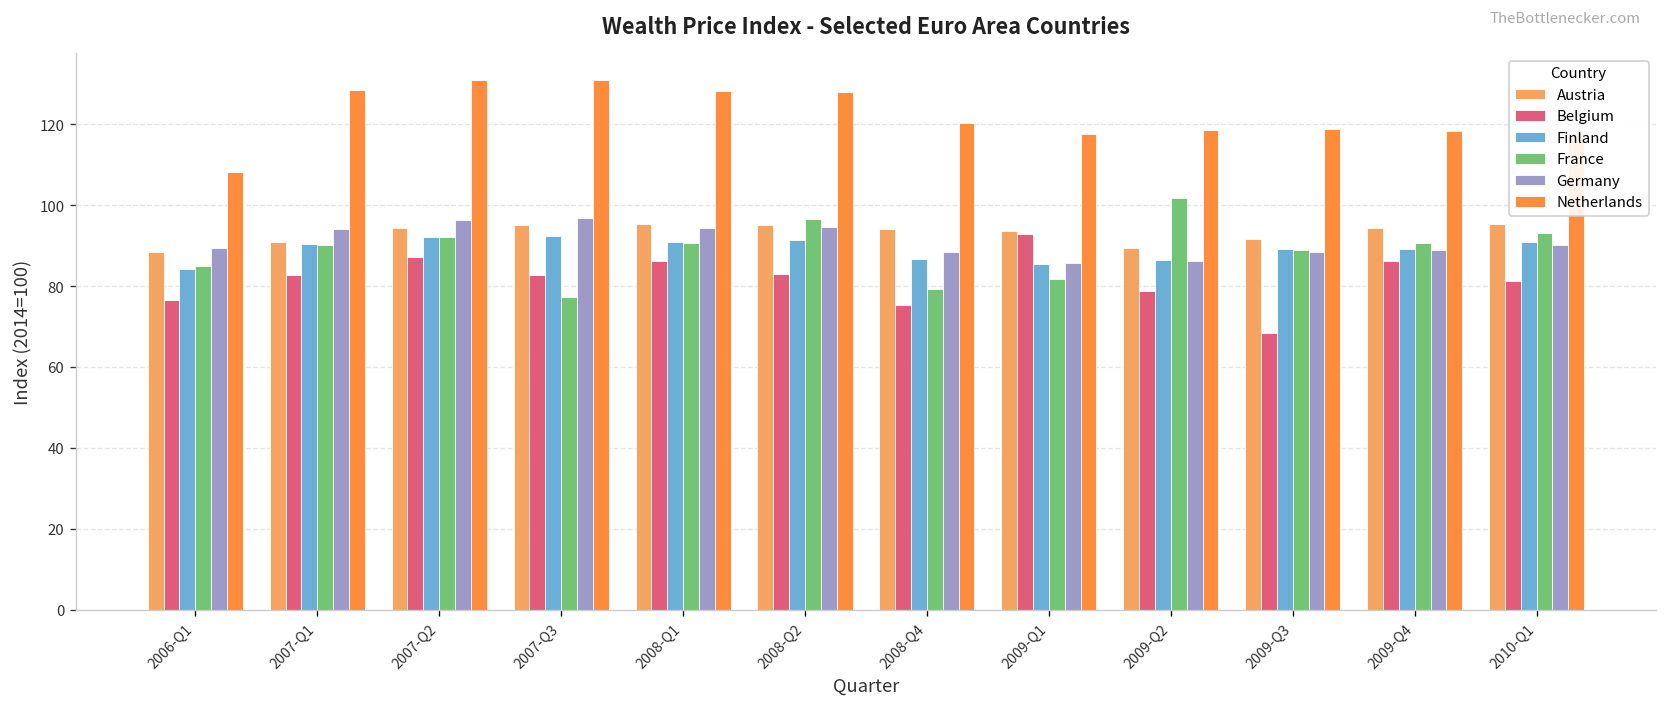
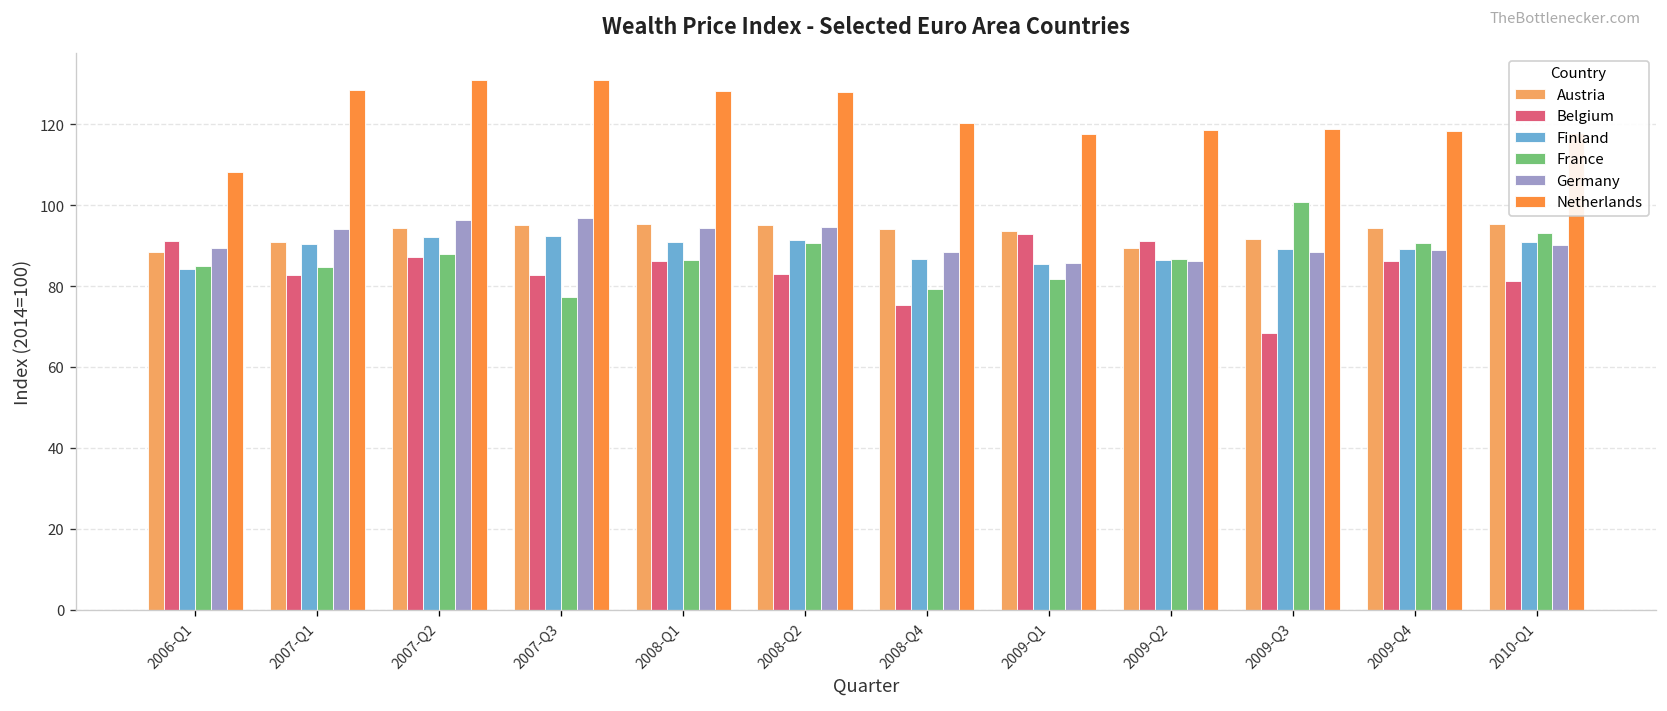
Belgium, 2006-Q1: 77 -> 91
France, 2007-Q1: 90 -> 85
France, 2007-Q2: 92 -> 88
France, 2008-Q1: 91 -> 87
France, 2008-Q2: 97 -> 91
Belgium, 2009-Q2: 79 -> 91
France, 2009-Q2: 102 -> 87
France, 2009-Q3: 89 -> 101
